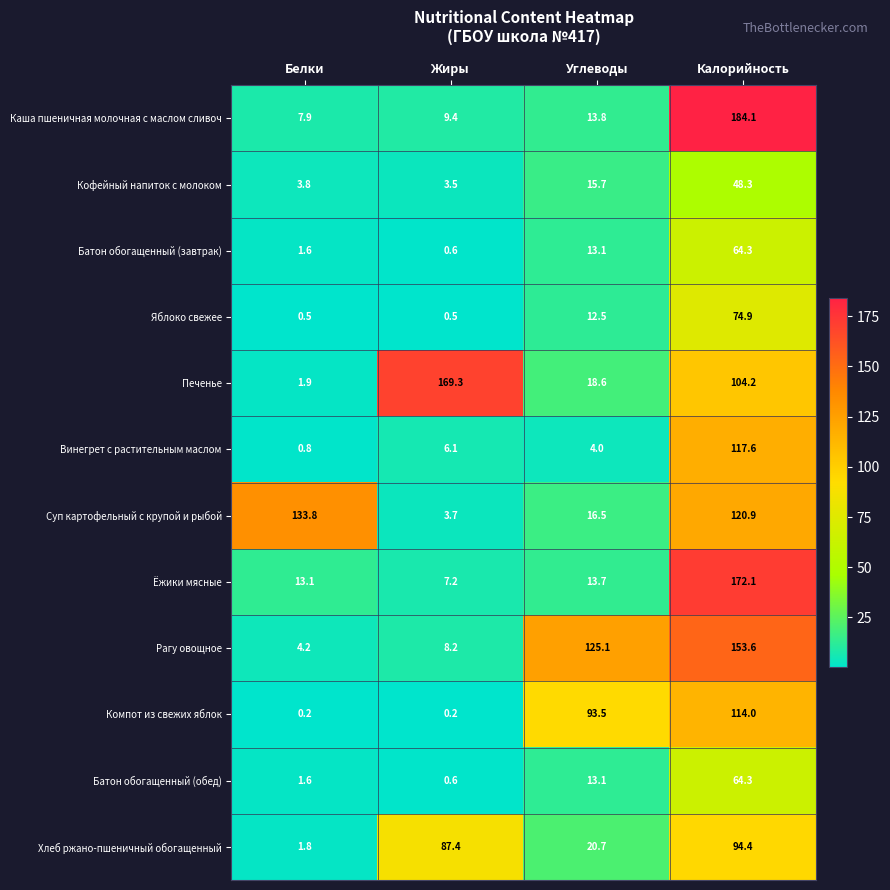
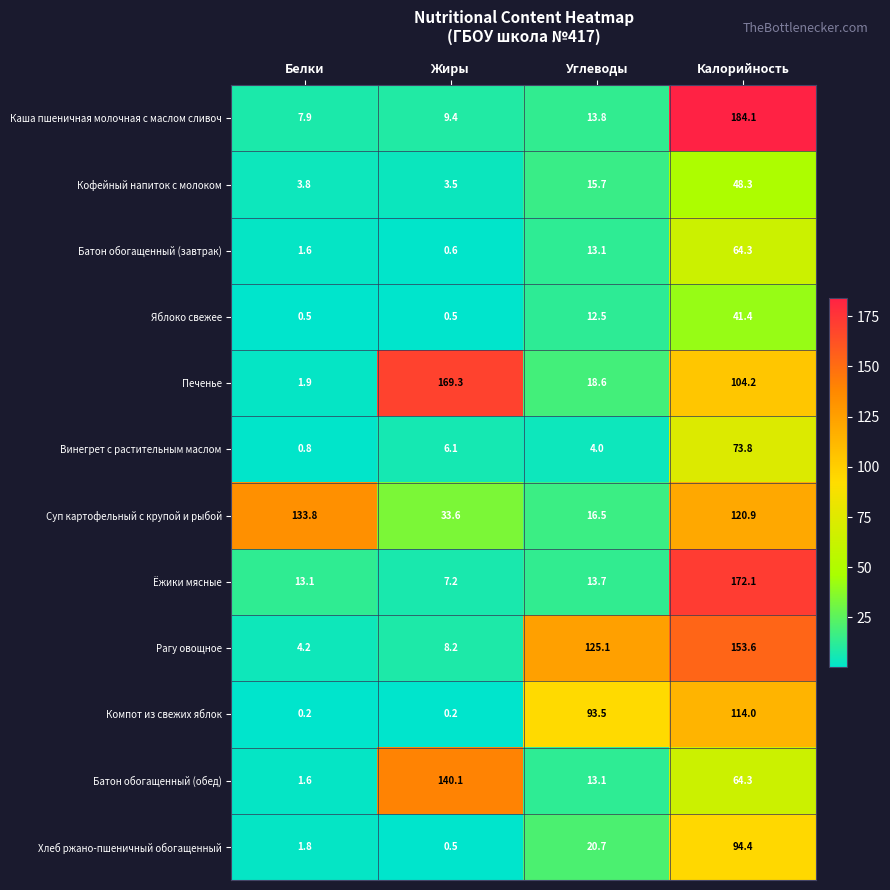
Яблоко свежее, Калорийность: 74.9 -> 41.4
Винегрет с растительным маслом, Калорийность: 117.6 -> 73.8
Суп картофельный с крупой и рыбой, Жиры: 3.7 -> 33.6
Батон обогащенный (обед), Жиры: 0.6 -> 140.1
Хлеб ржано-пшеничный обогащенный, Жиры: 87.4 -> 0.5
